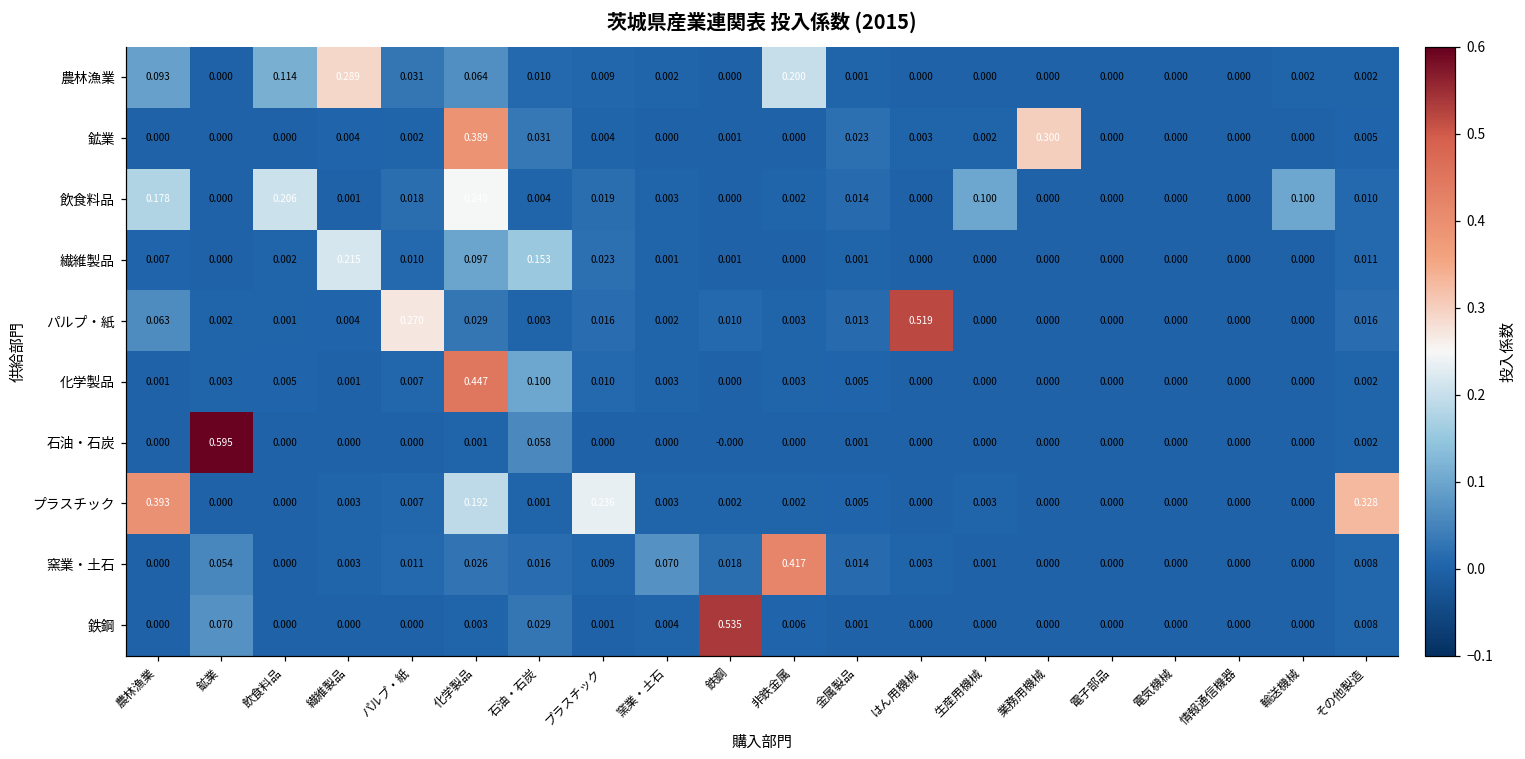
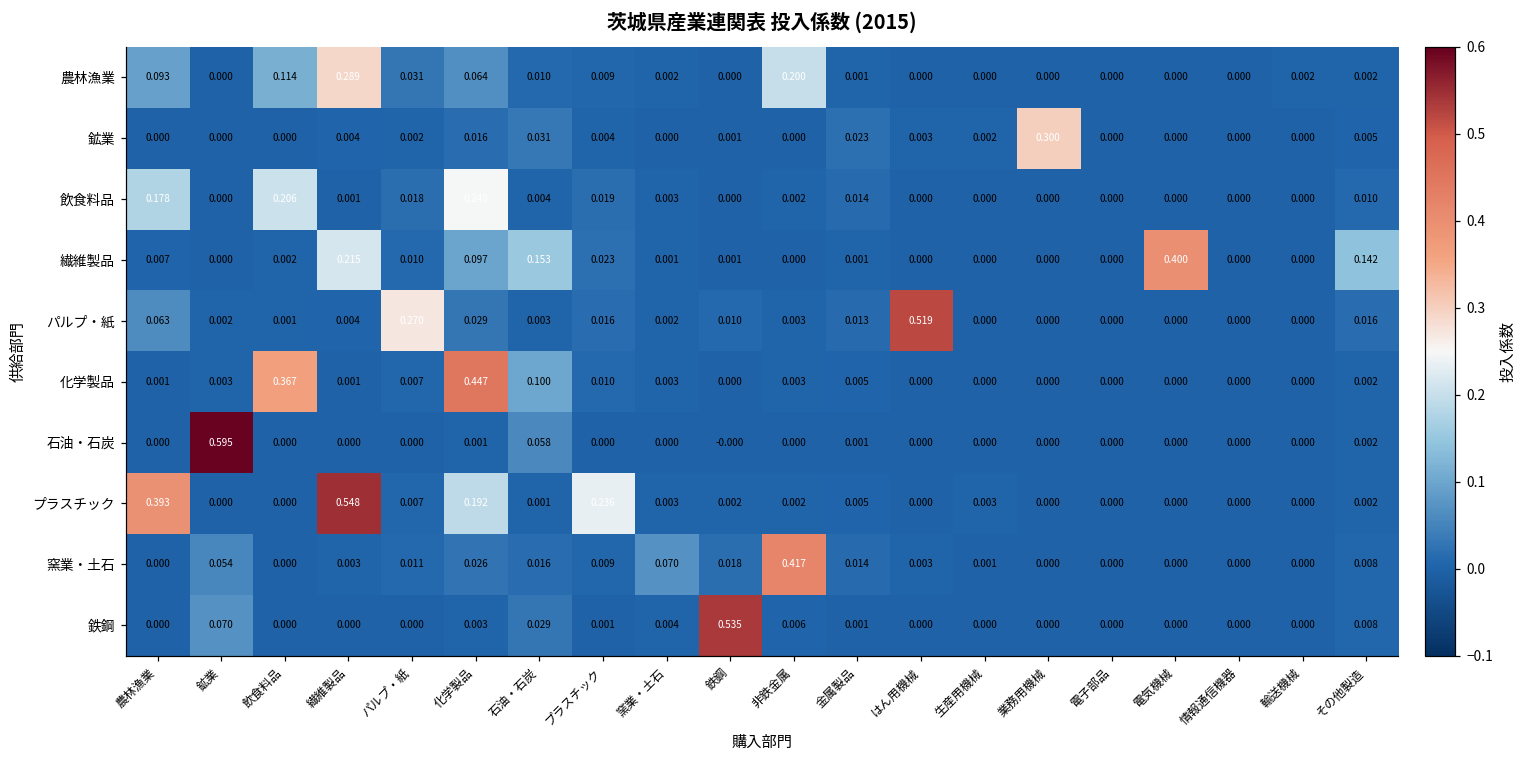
鉱業, 化学製品: 0.389 -> 0.016
飲食料品, 生産用機械: 0.100 -> 0.000
飲食料品, 輸送機械: 0.100 -> 0.000
繊維製品, 電気機械: 0.000 -> 0.400
繊維製品, その他製造: 0.011 -> 0.142
化学製品, 飲食料品: 0.005 -> 0.367
プラスチック, 繊維製品: 0.003 -> 0.548
プラスチック, その他製造: 0.328 -> 0.002
